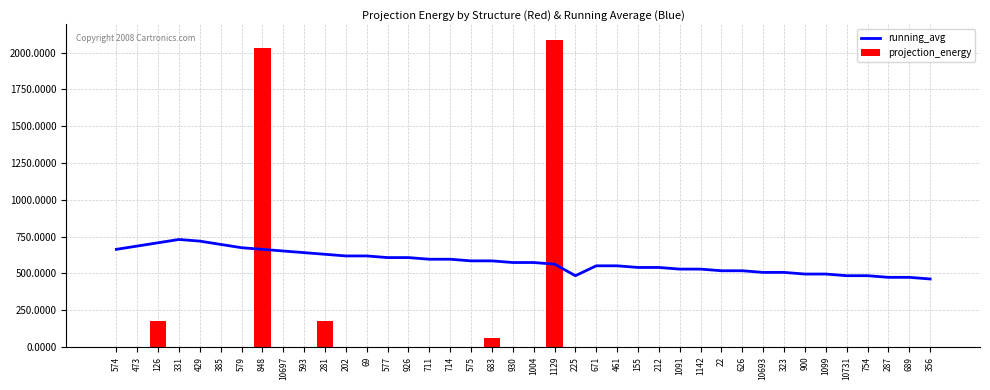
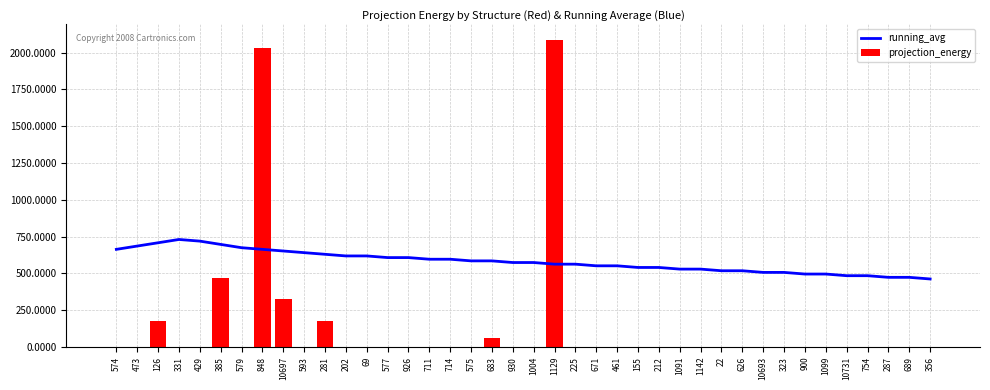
projection_energy, 385: 0 -> 470
projection_energy, 10697: 0 -> 330
running_avg, 225: 480 -> 560
